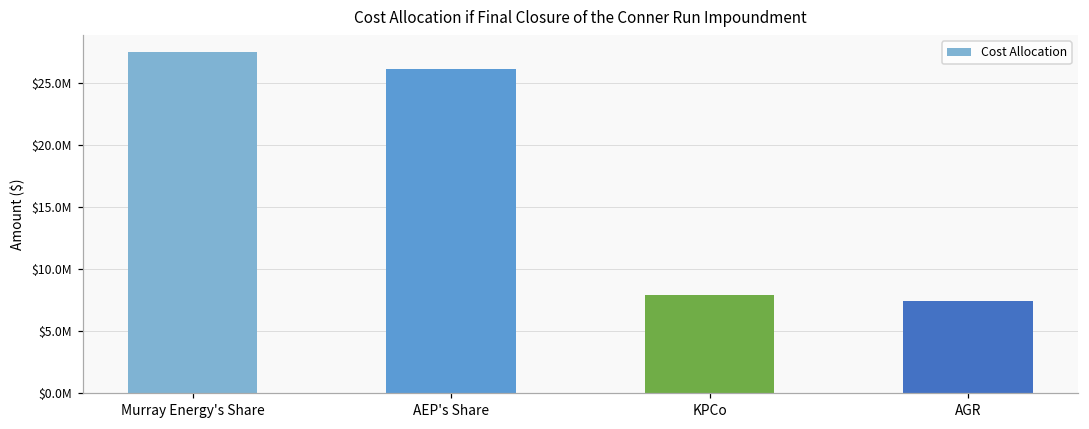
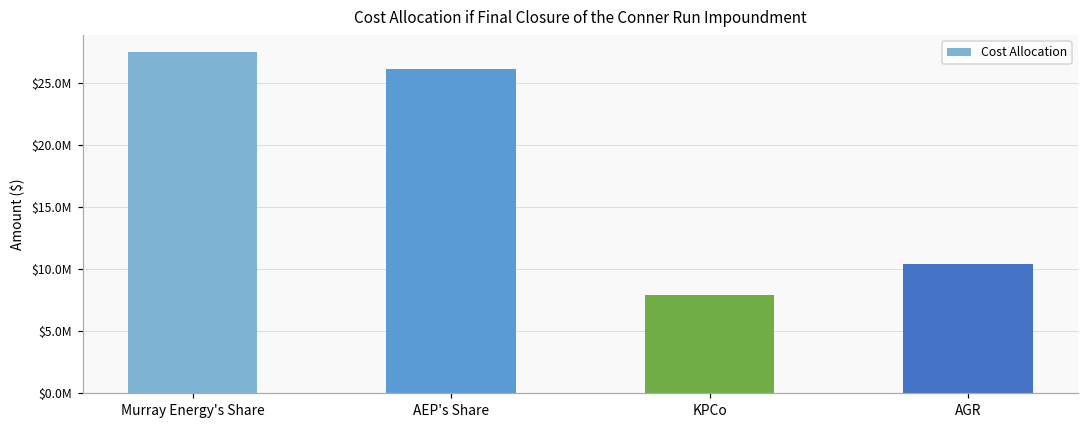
AGR: $7500000 -> $10400000
